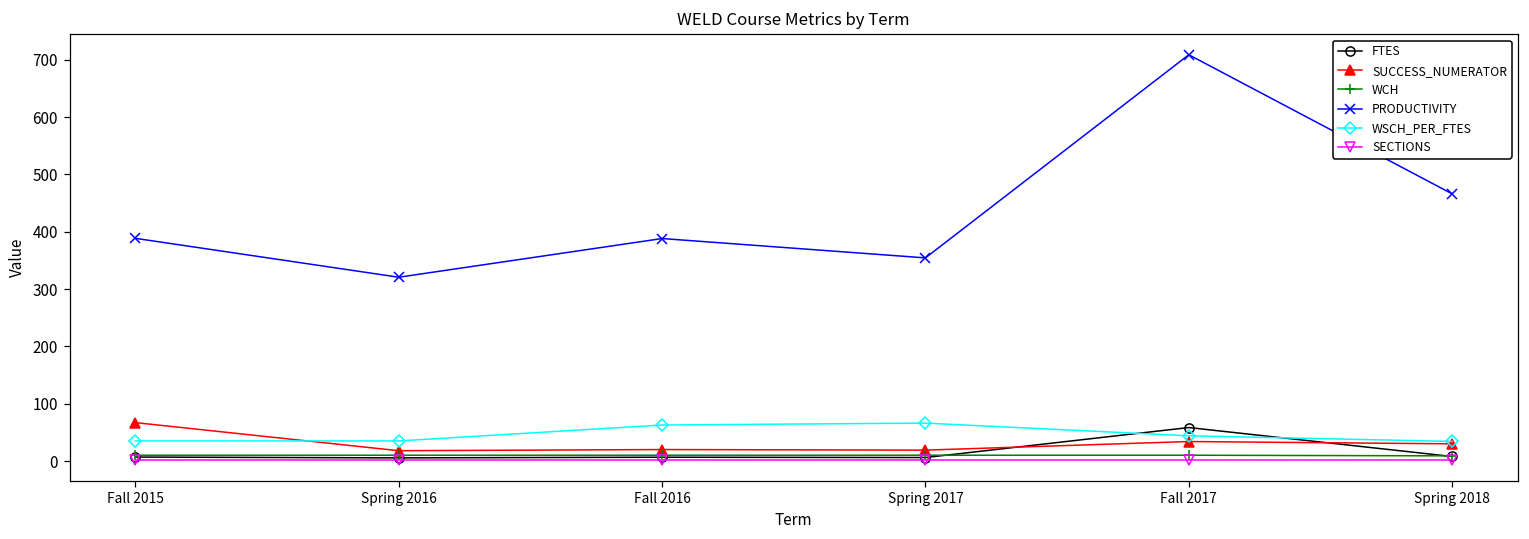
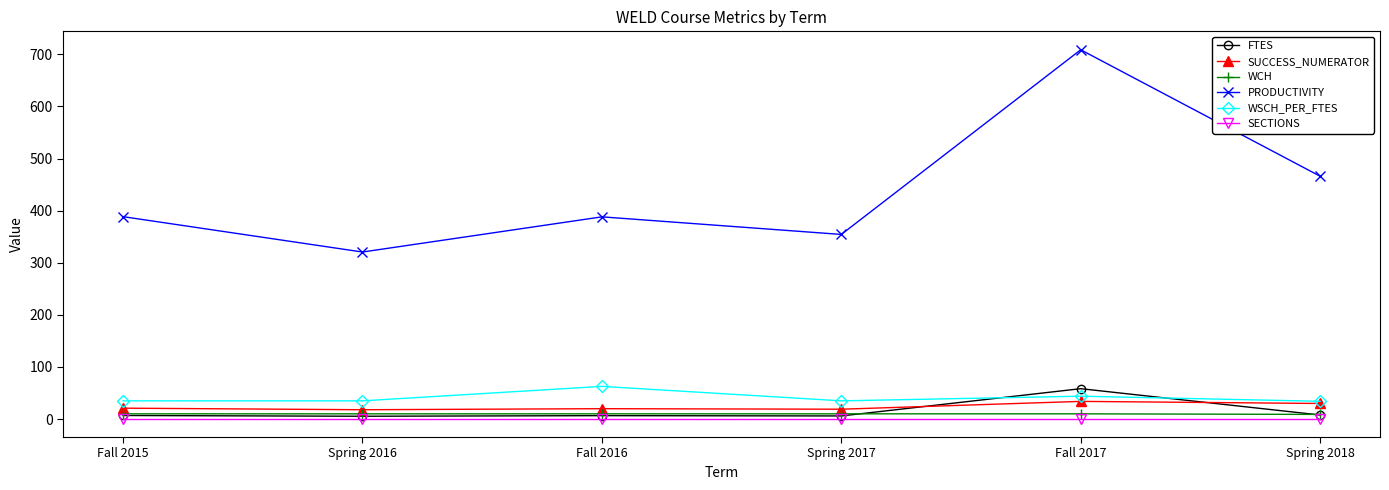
SUCCESS_NUMERATOR, Fall 2015: 70 -> 20
WSCH_PER_FTES, Spring 2017: 70 -> 40
